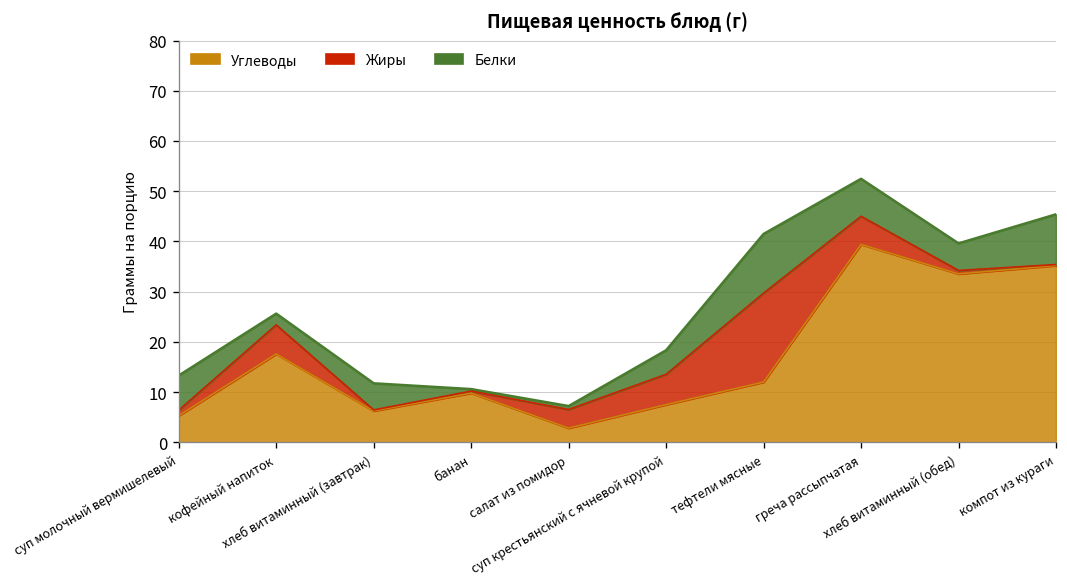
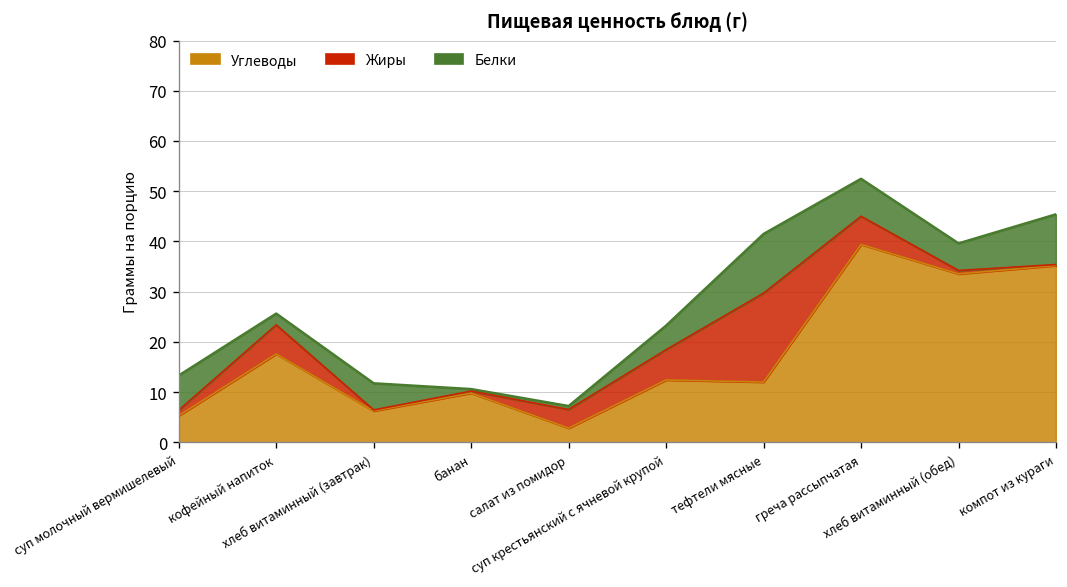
Углеводы, суп крестьянский с ячневой крупой: 8 -> 12
